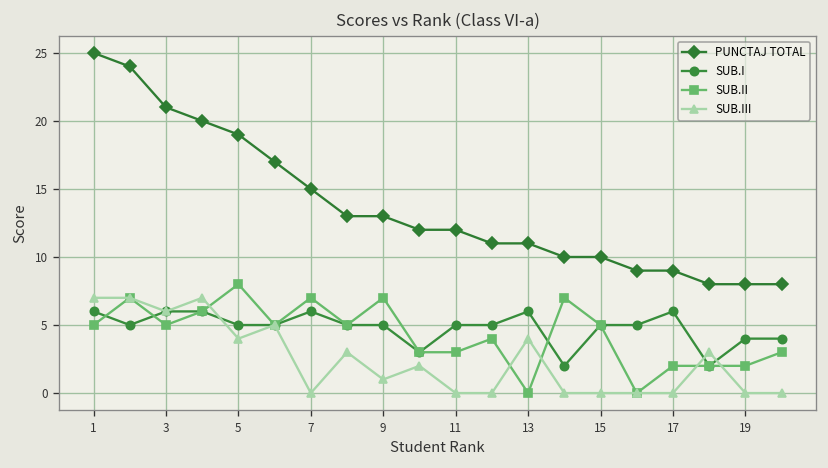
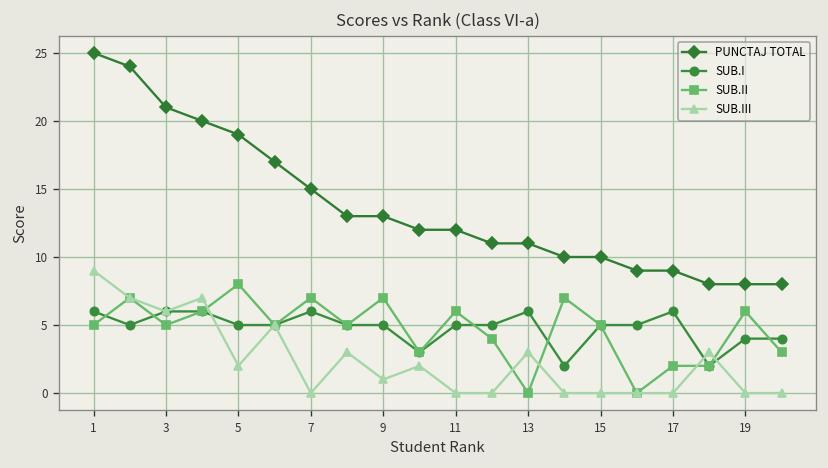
SUB.III, 1: 7 -> 9
SUB.III, 5: 4 -> 2
SUB.II, 11: 3 -> 6
SUB.III, 13: 4 -> 3
SUB.II, 19: 2 -> 6
